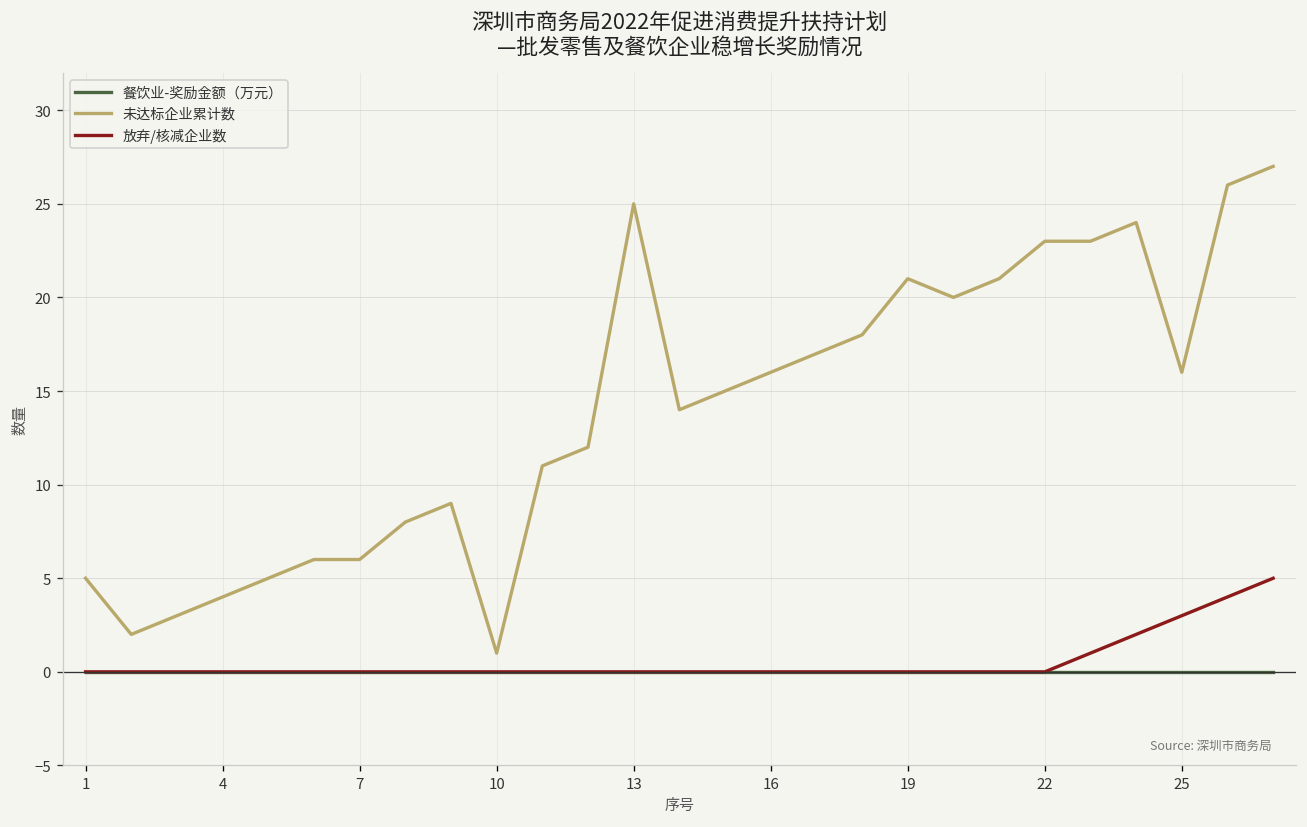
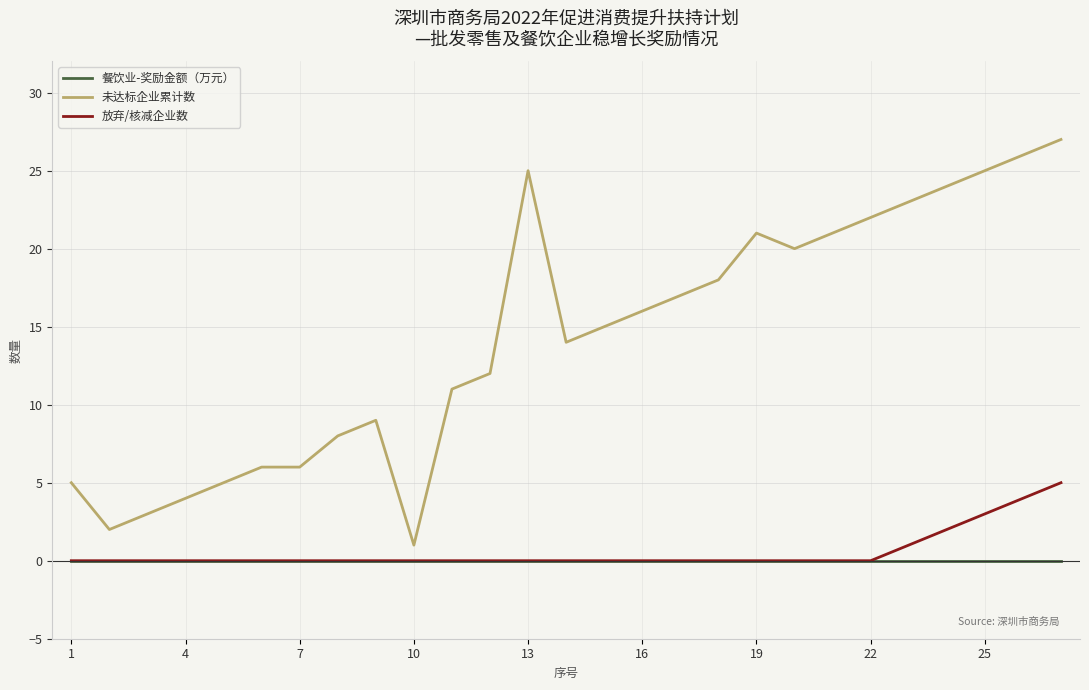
未达标企业累计数, 22: 23 -> 22
未达标企业累计数, 25: 16 -> 25
